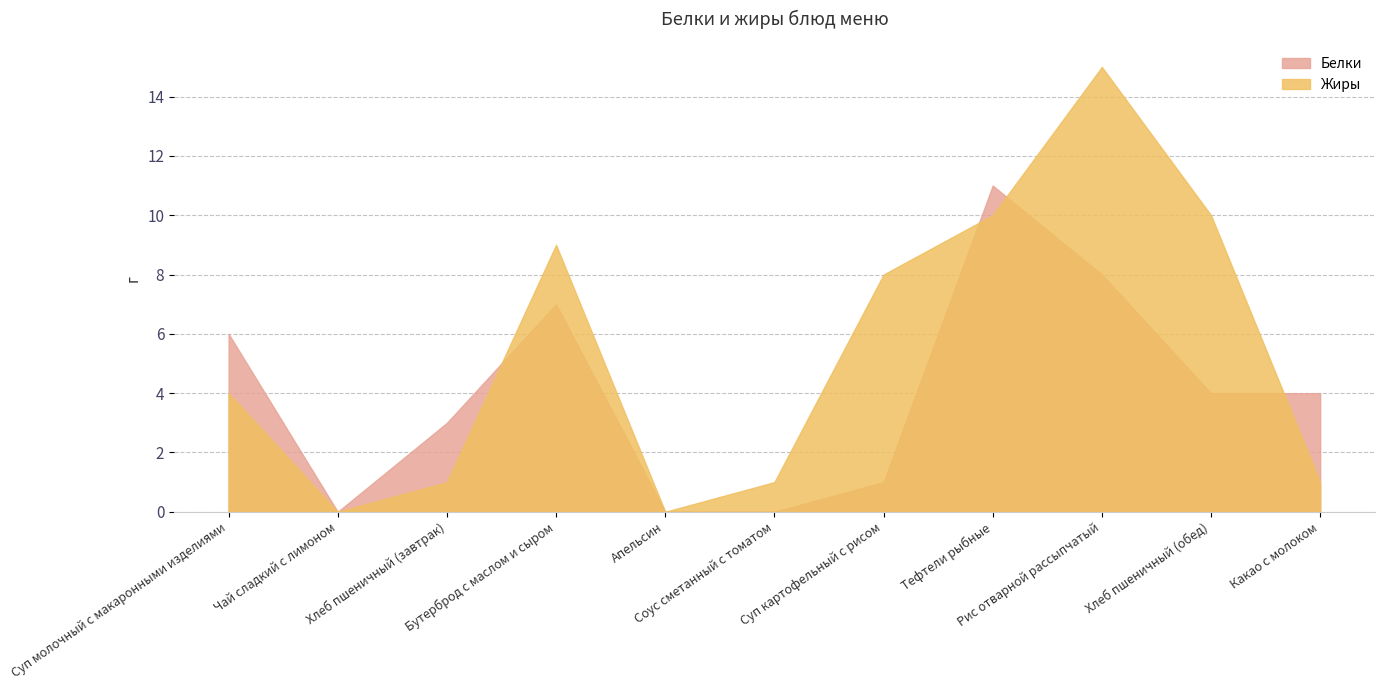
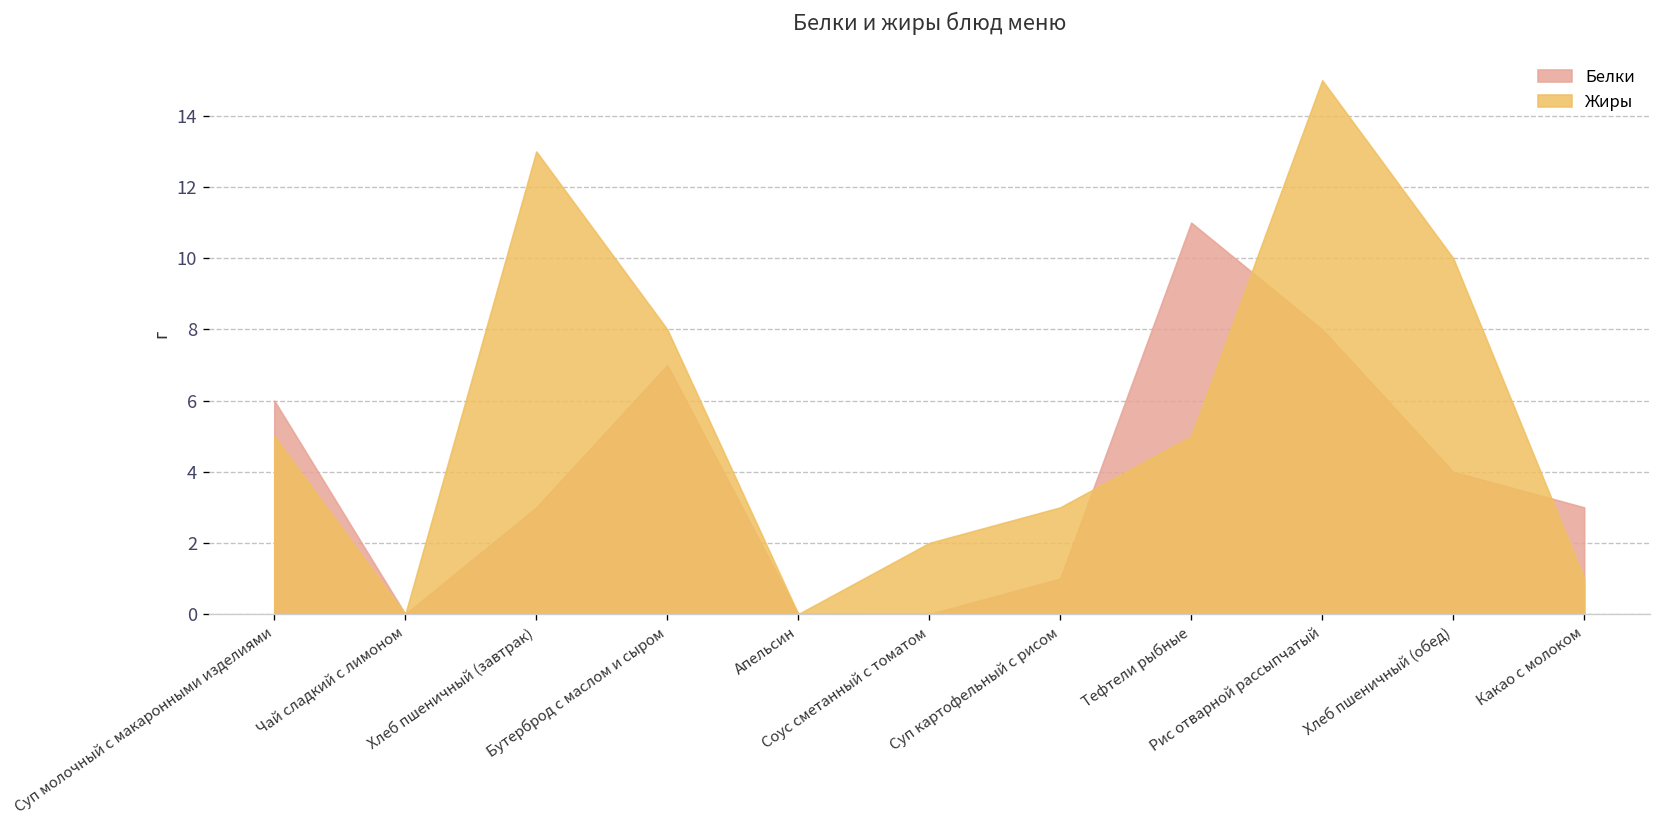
Жиры, Суп молочный с макаронными изделиями: 4 -> 5
Жиры, Хлеб пшеничный (завтрак): 1 -> 13
Жиры, Бутерброд с маслом и сыром: 9 -> 8
Жиры, Соус сметанный с томатом: 1 -> 2
Жиры, Суп картофельный с рисом: 8 -> 3
Жиры, Тефтели рыбные: 10 -> 5
Белки, Какао с молоком: 4 -> 3
